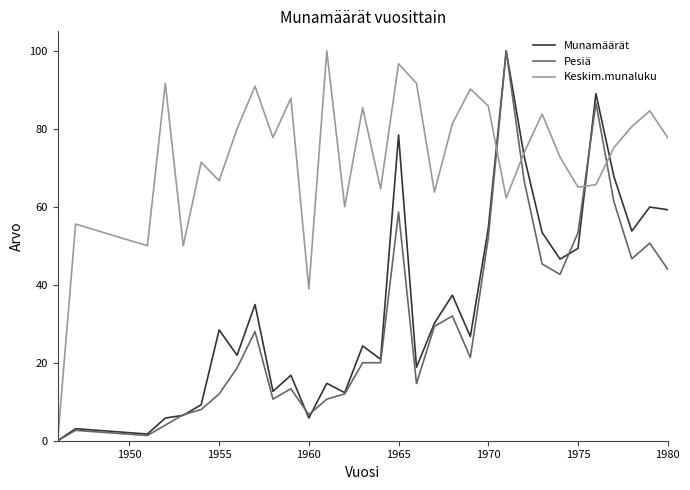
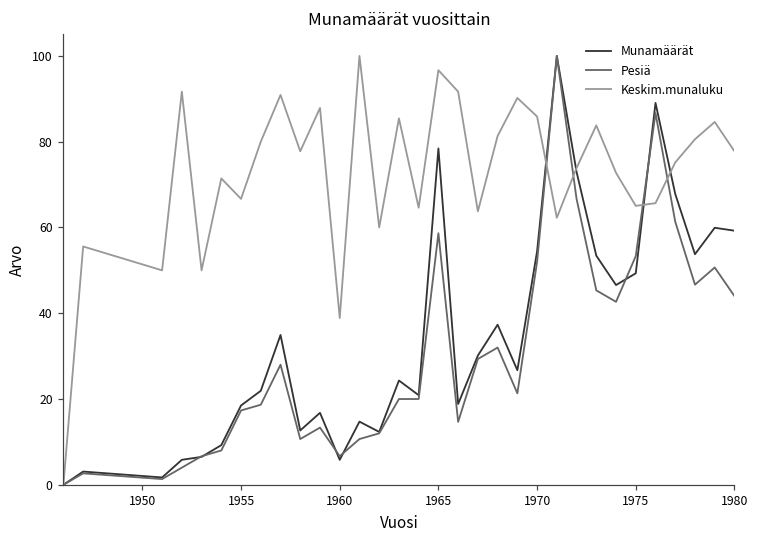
Munamäärät, 1955: 28 -> 18
Pesiä, 1955: 12 -> 17
